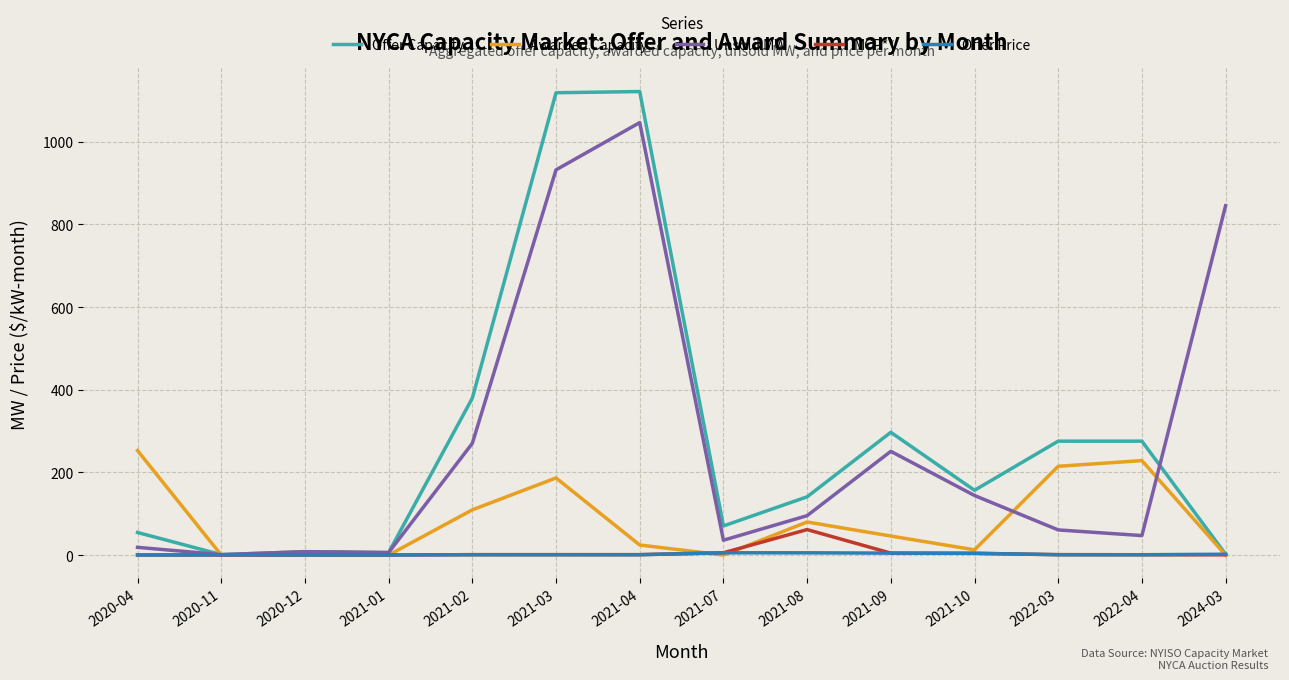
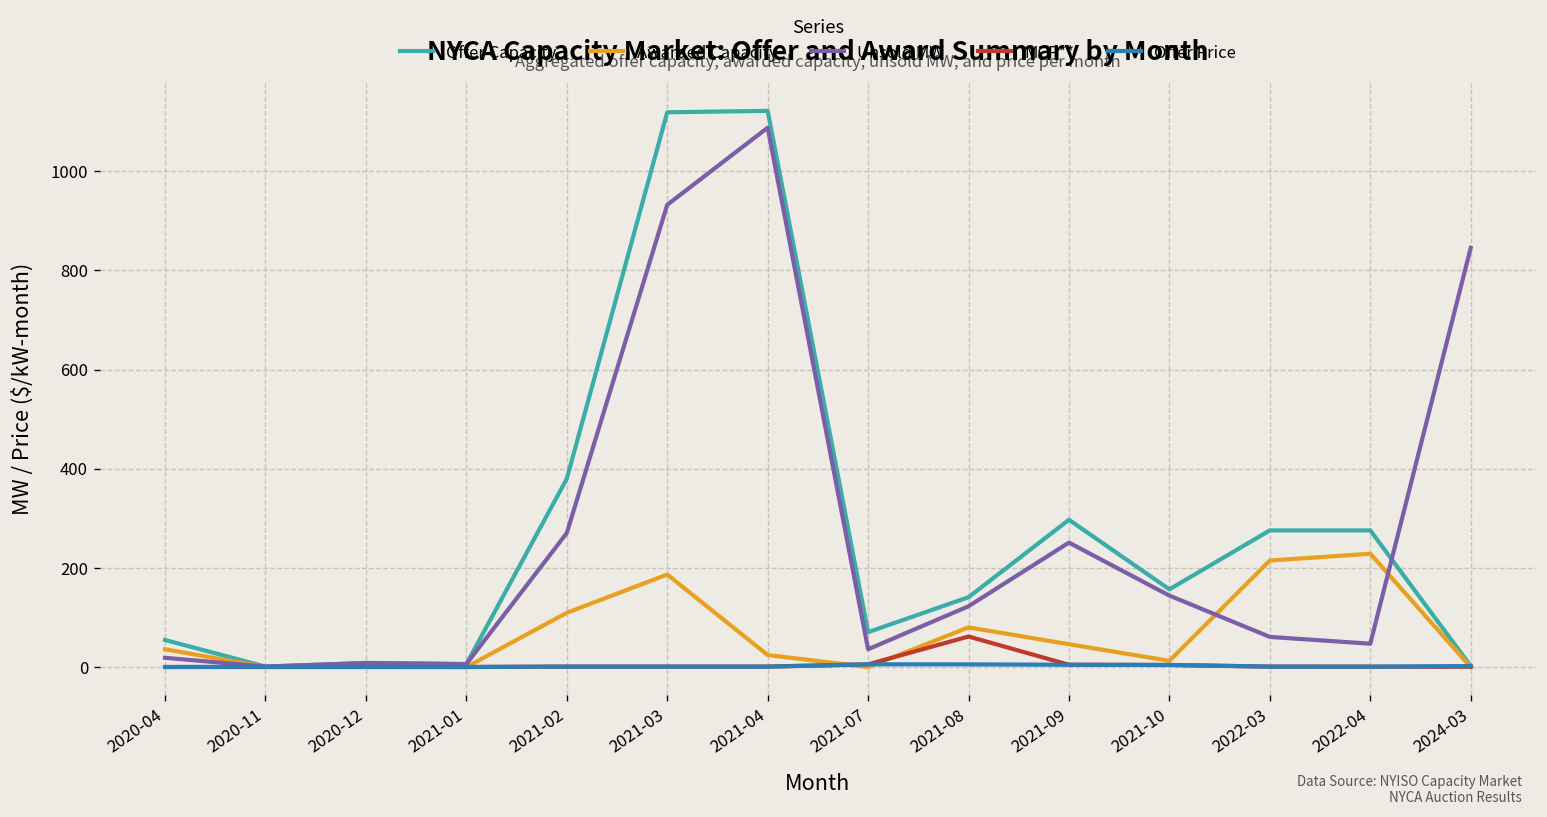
Awarded Capacity, 2020-04: 250 -> 40
Unsold MW, 2021-04: 1050 -> 1090
Unsold MW, 2021-08: 100 -> 120
